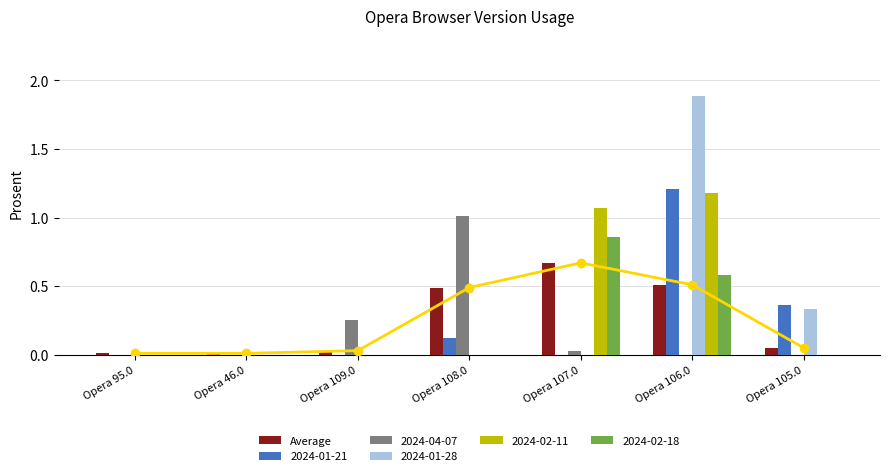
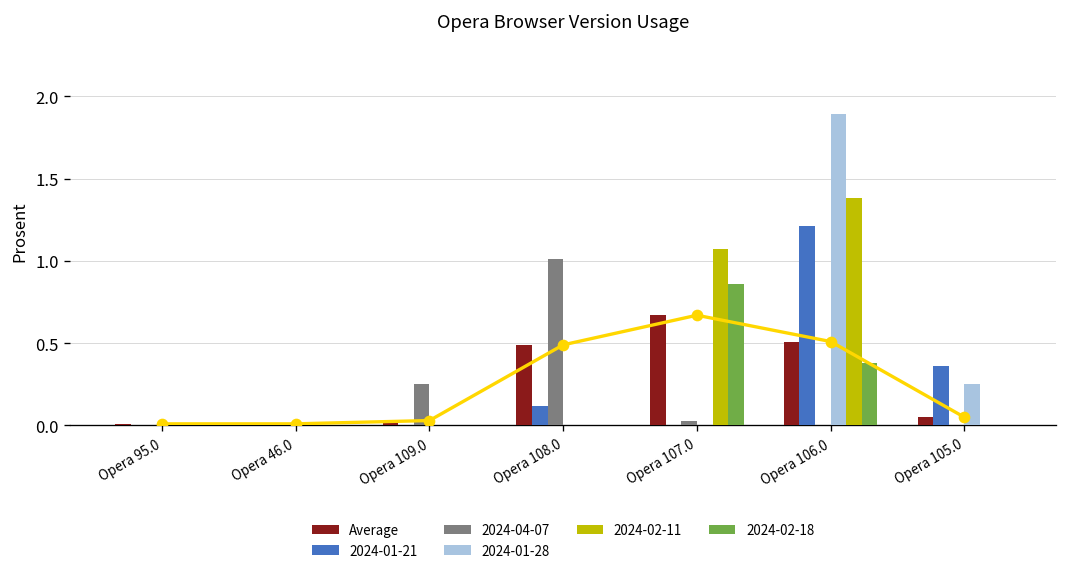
2024-02-11, Opera 106.0: 1.18 -> 1.38
2024-02-18, Opera 106.0: 0.58 -> 0.38
2024-01-28, Opera 105.0: 0.33 -> 0.25
